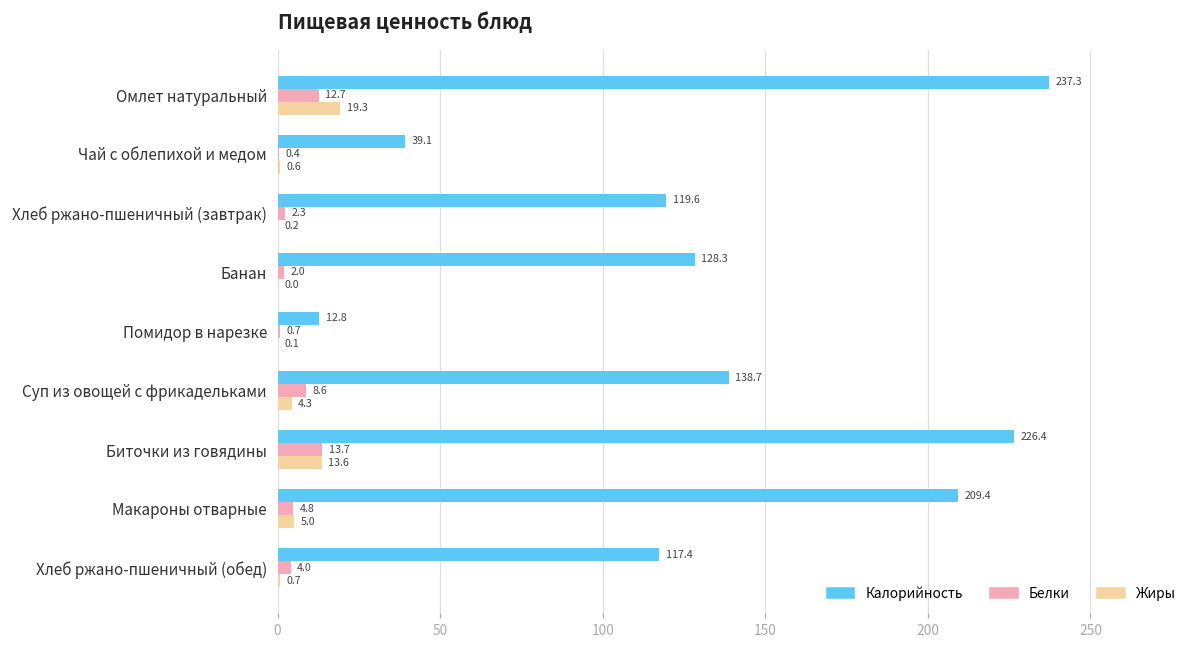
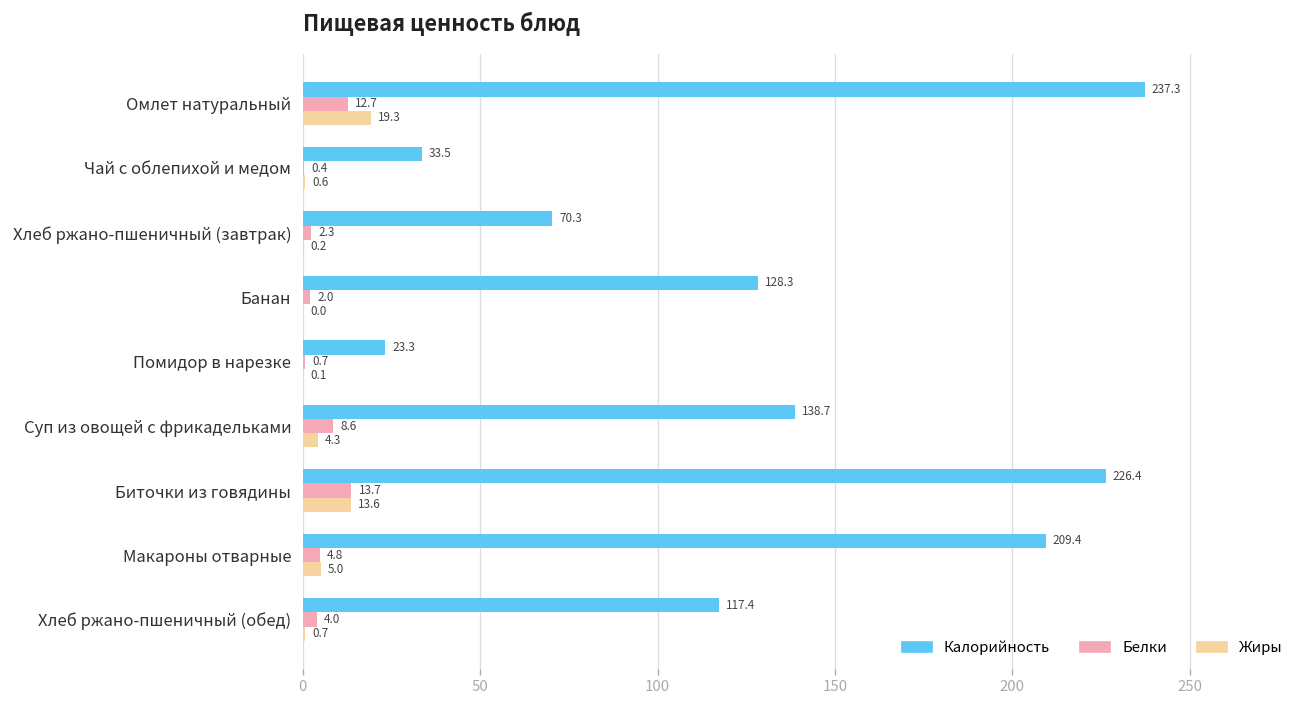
Калорийность, Чай с облепихой и медом: 39.1 -> 33.5
Калорийность, Хлеб ржано-пшеничный (завтрак): 119.6 -> 70.3
Калорийность, Помидор в нарезке: 12.8 -> 23.3
